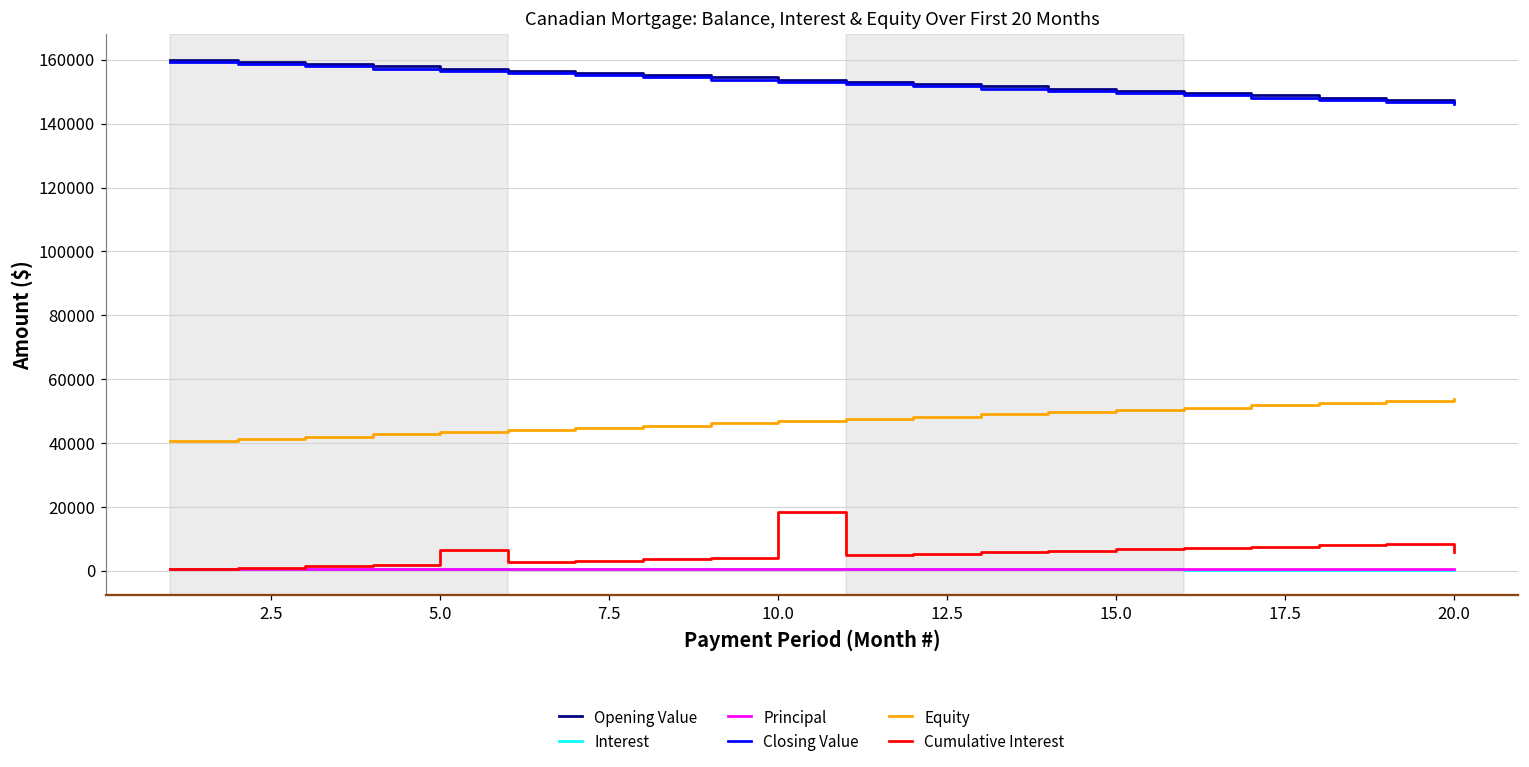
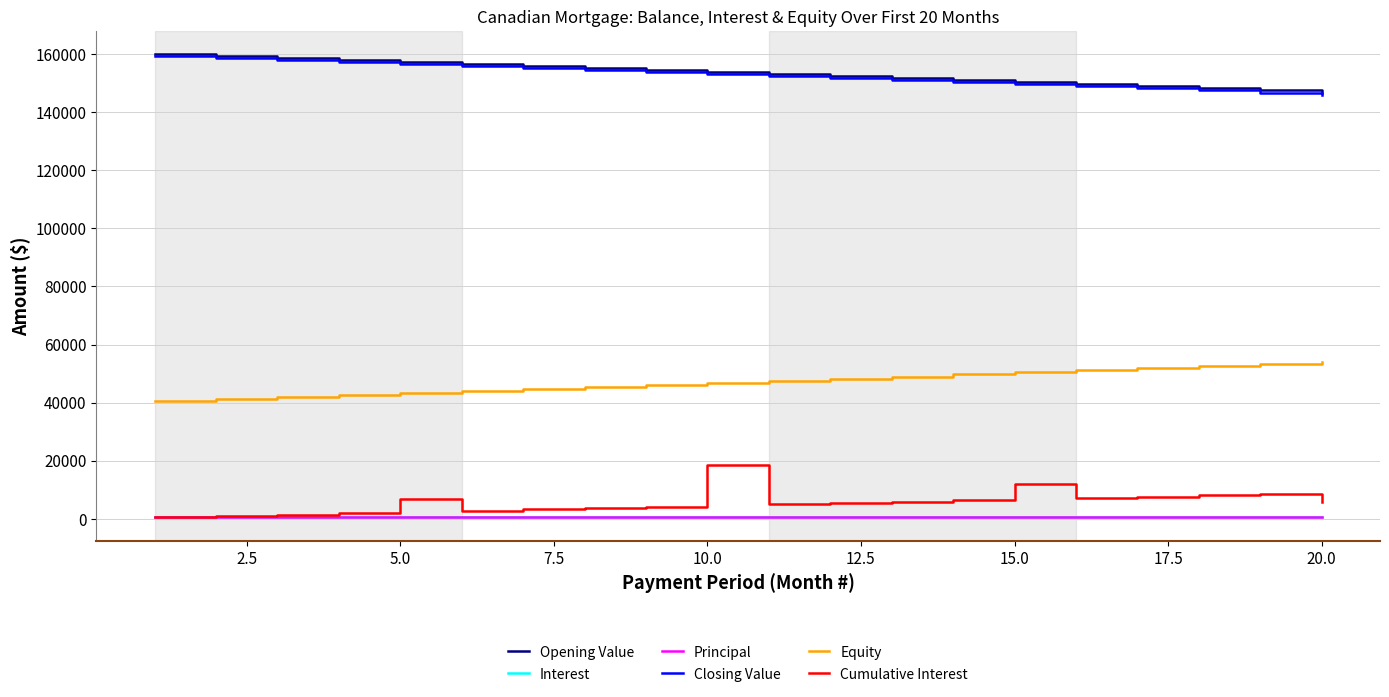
Cumulative Interest, 15.0: 7000 -> 12000
